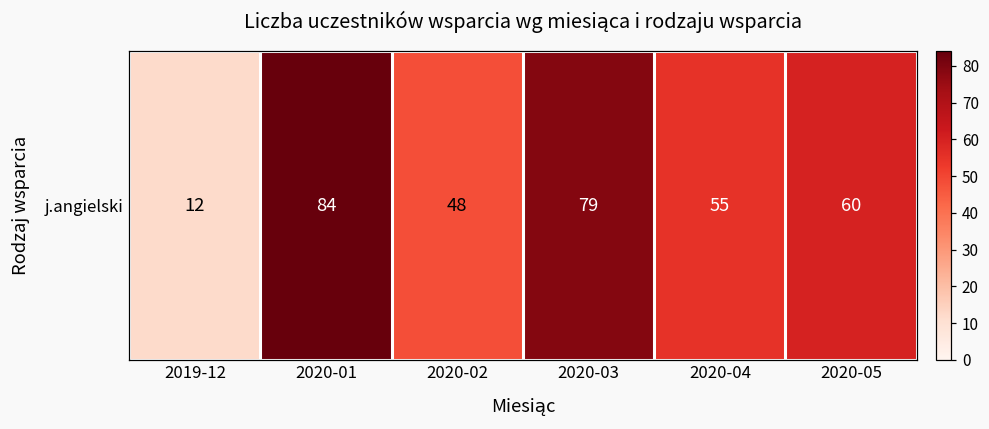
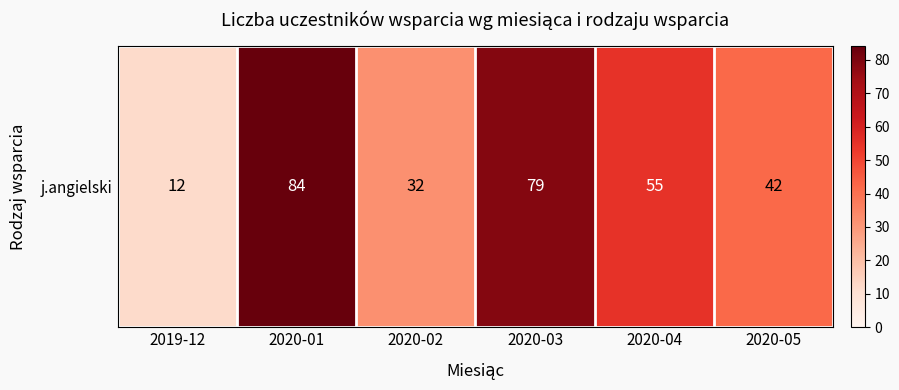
j.angielski, 2020-02: 48 -> 32
j.angielski, 2020-05: 60 -> 42
